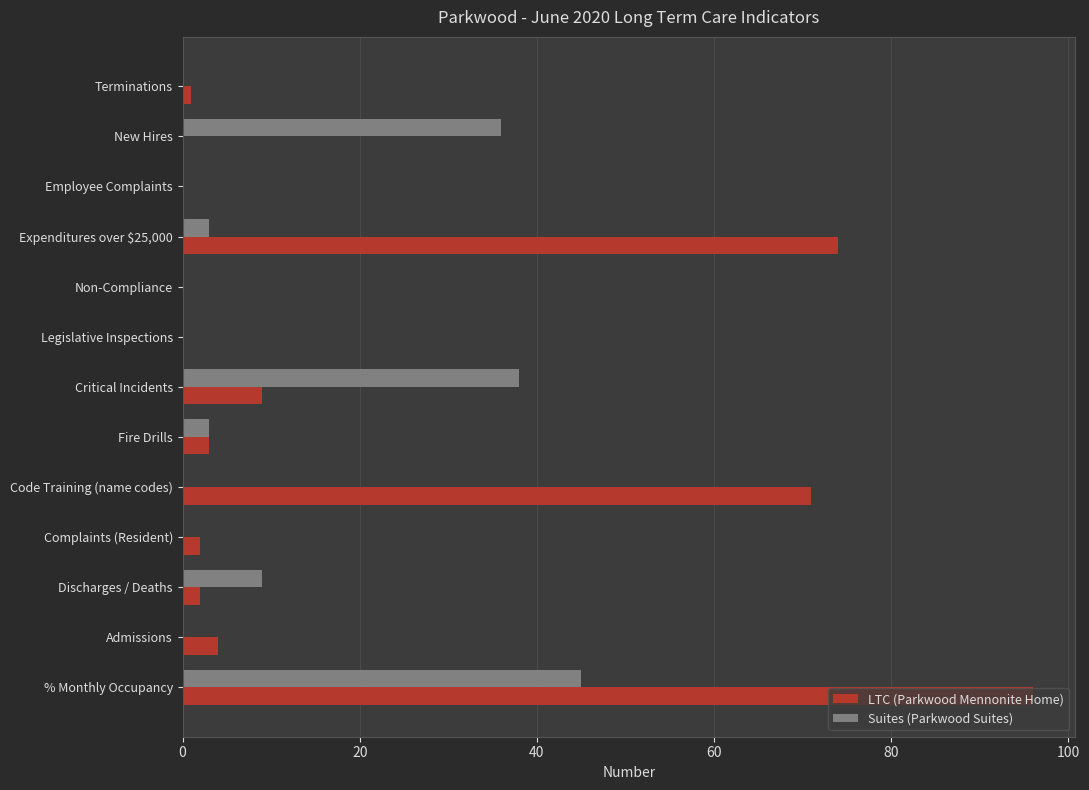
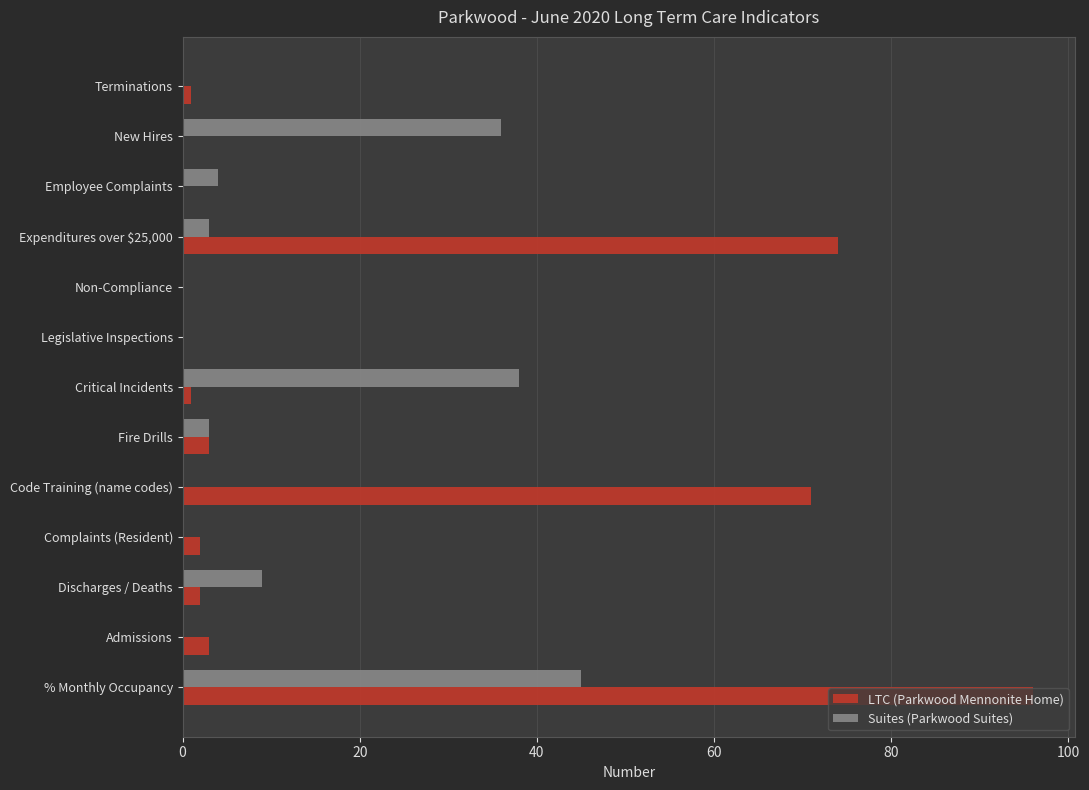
Suites (Parkwood Suites), Employee Complaints: 0 -> 4
LTC (Parkwood Mennonite Home), Critical Incidents: 9 -> 1
LTC (Parkwood Mennonite Home), Admissions: 4 -> 3
